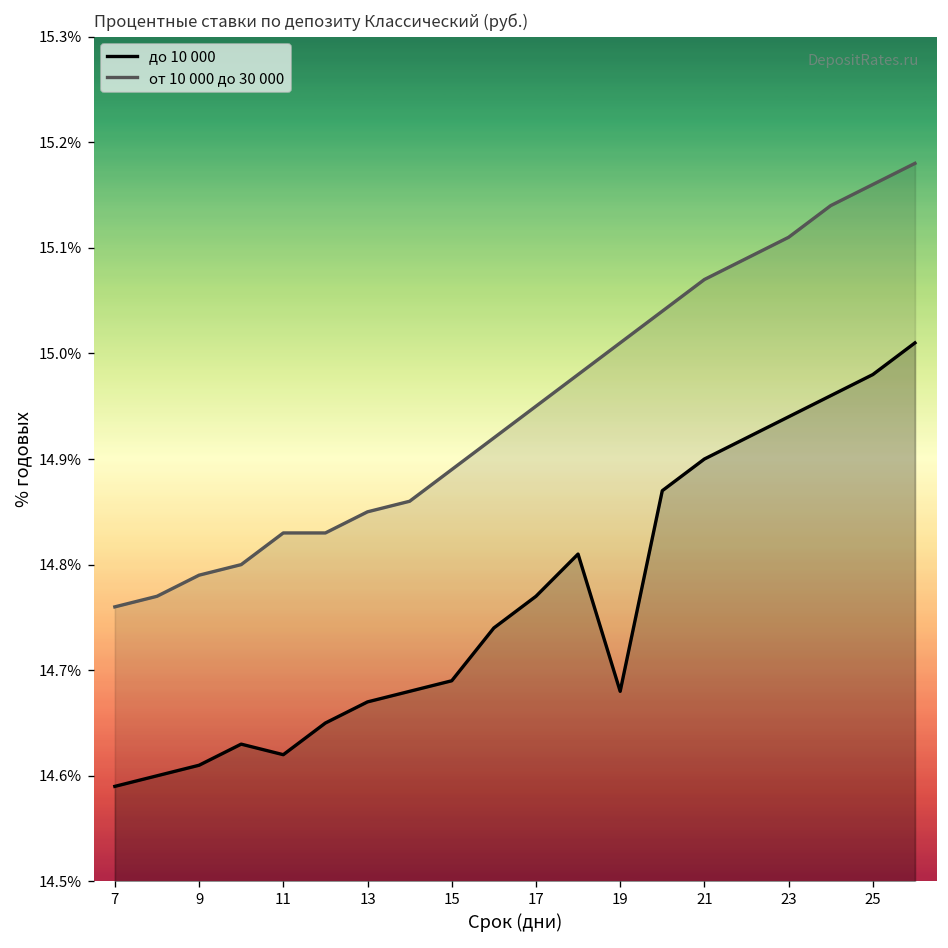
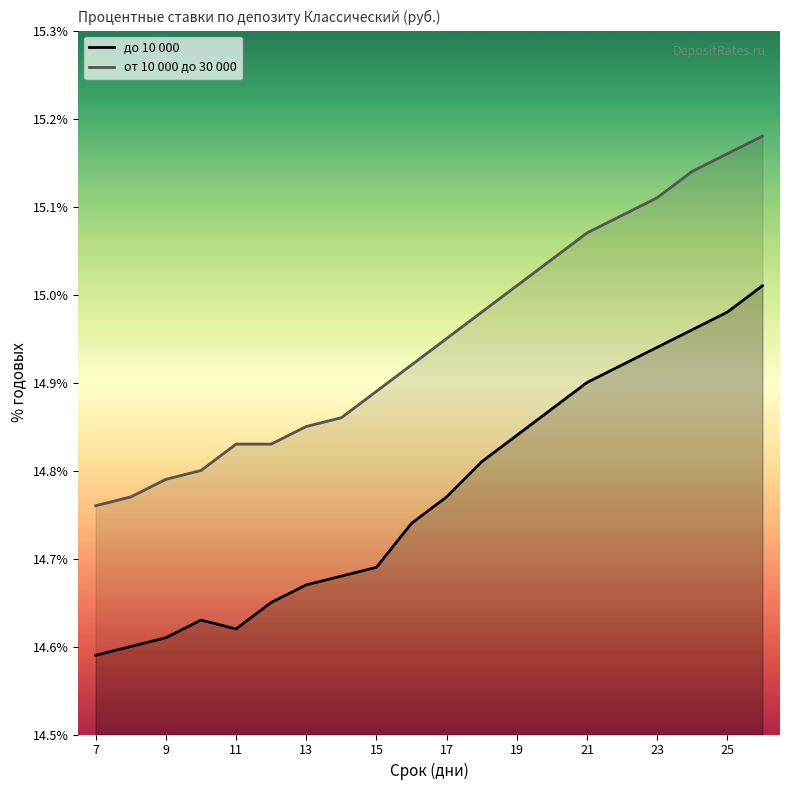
до 10 000, 19: 14.68% -> 14.84%
